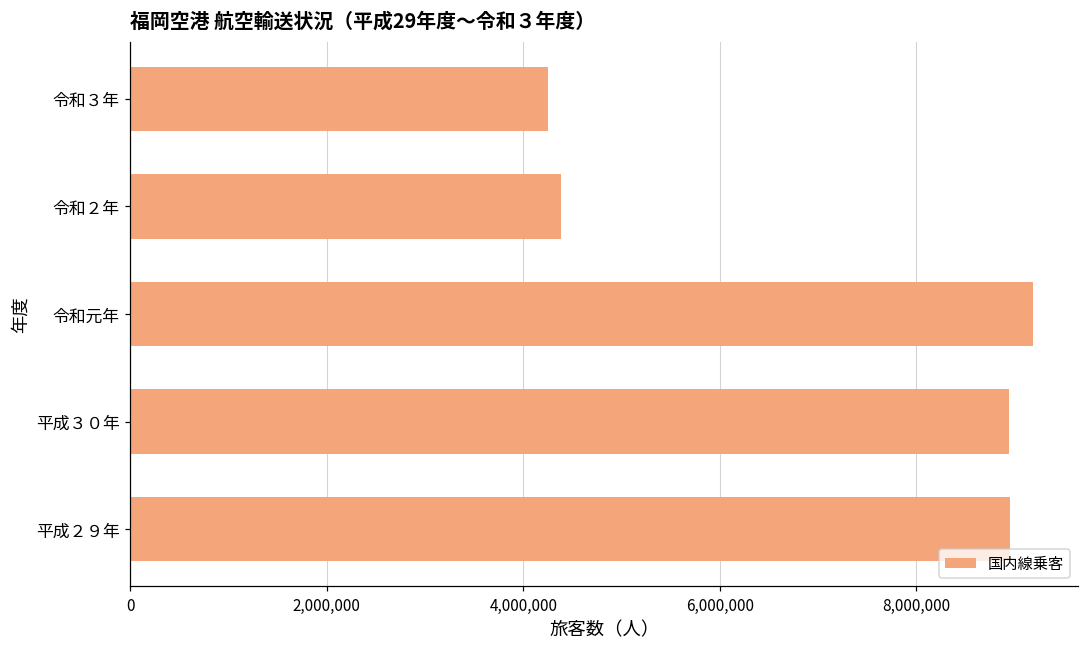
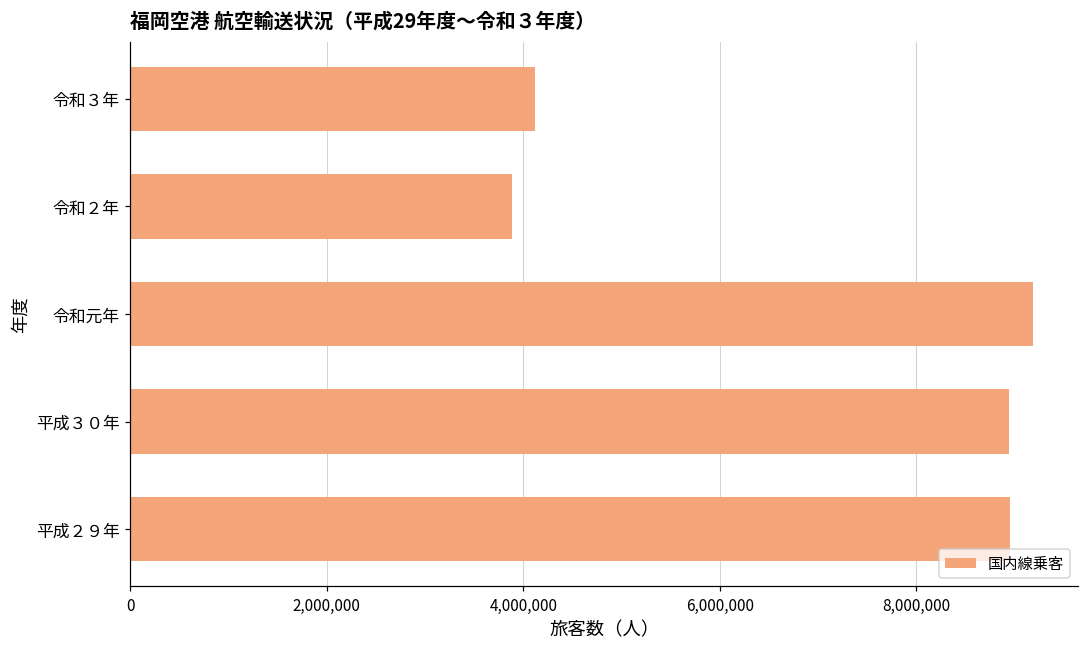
令和３年: 4,200,000 -> 4,100,000
令和２年: 4,400,000 -> 3,900,000
